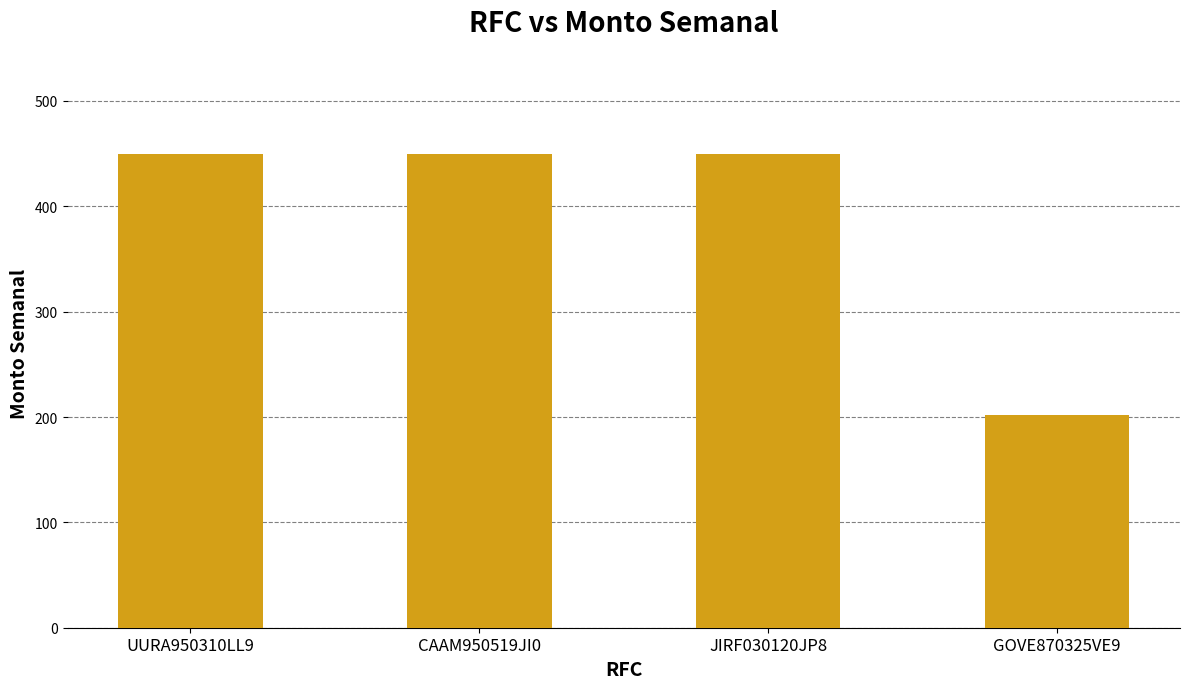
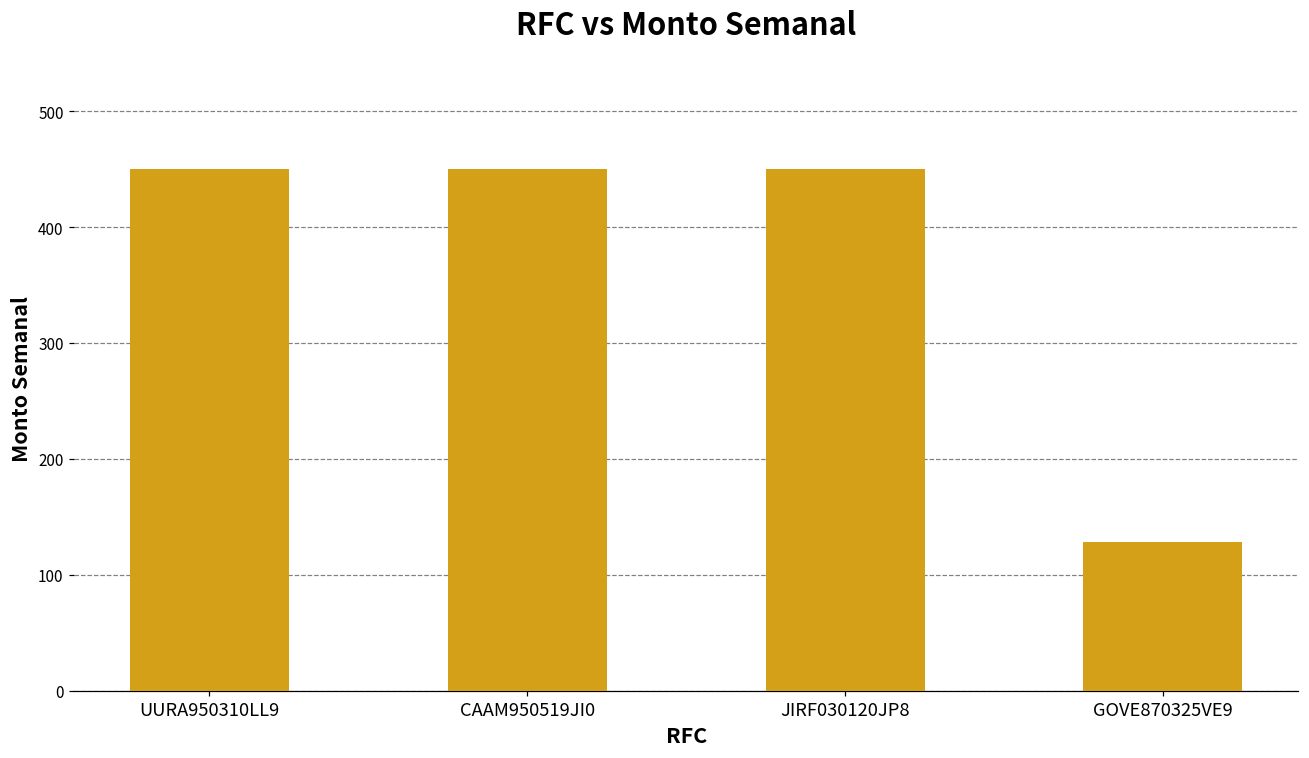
GOVE870325VE9: 202 -> 129
